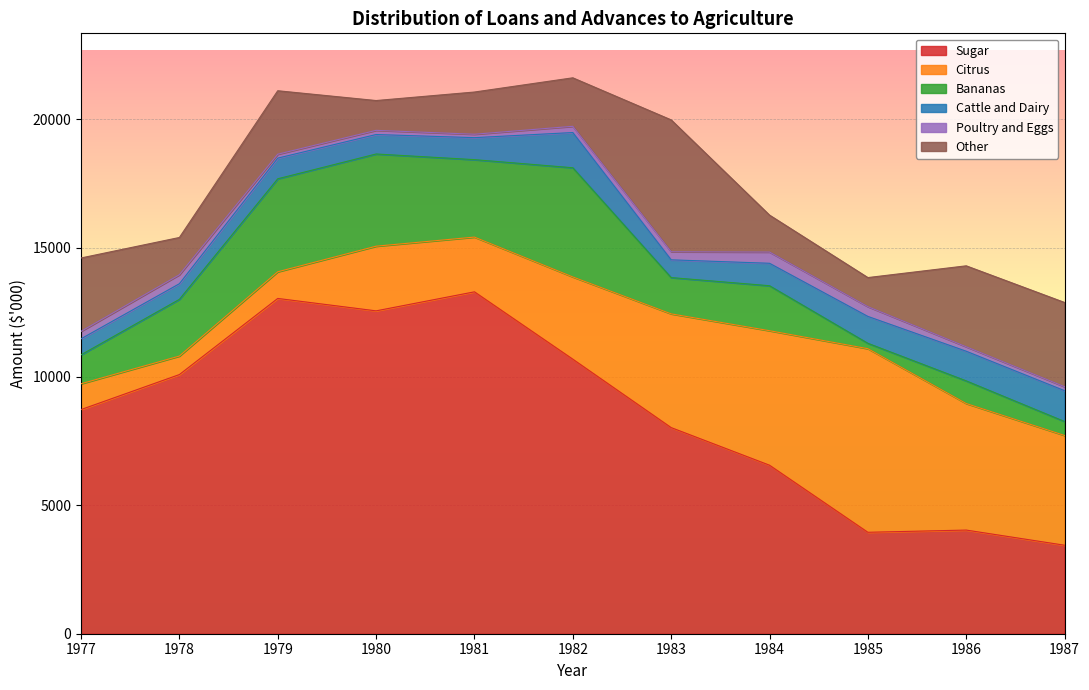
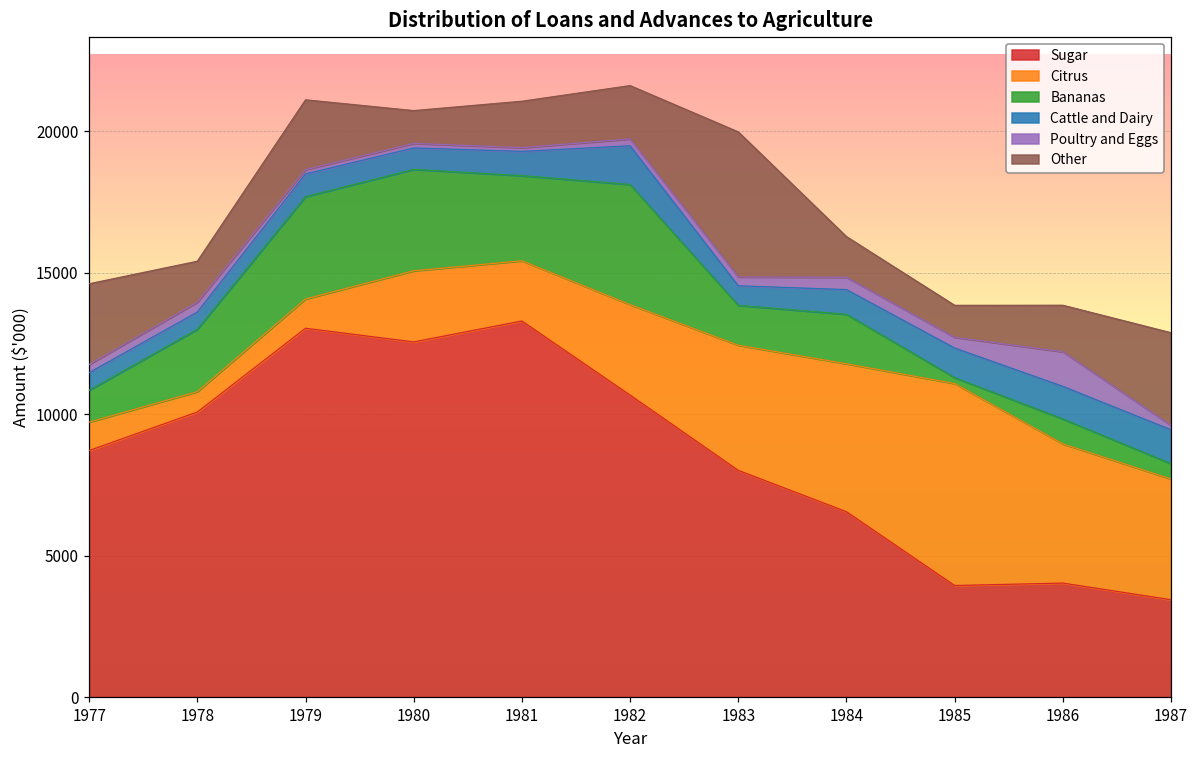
Poultry and Eggs, 1986: 200 -> 1200
Other, 1986: 3100 -> 1600
